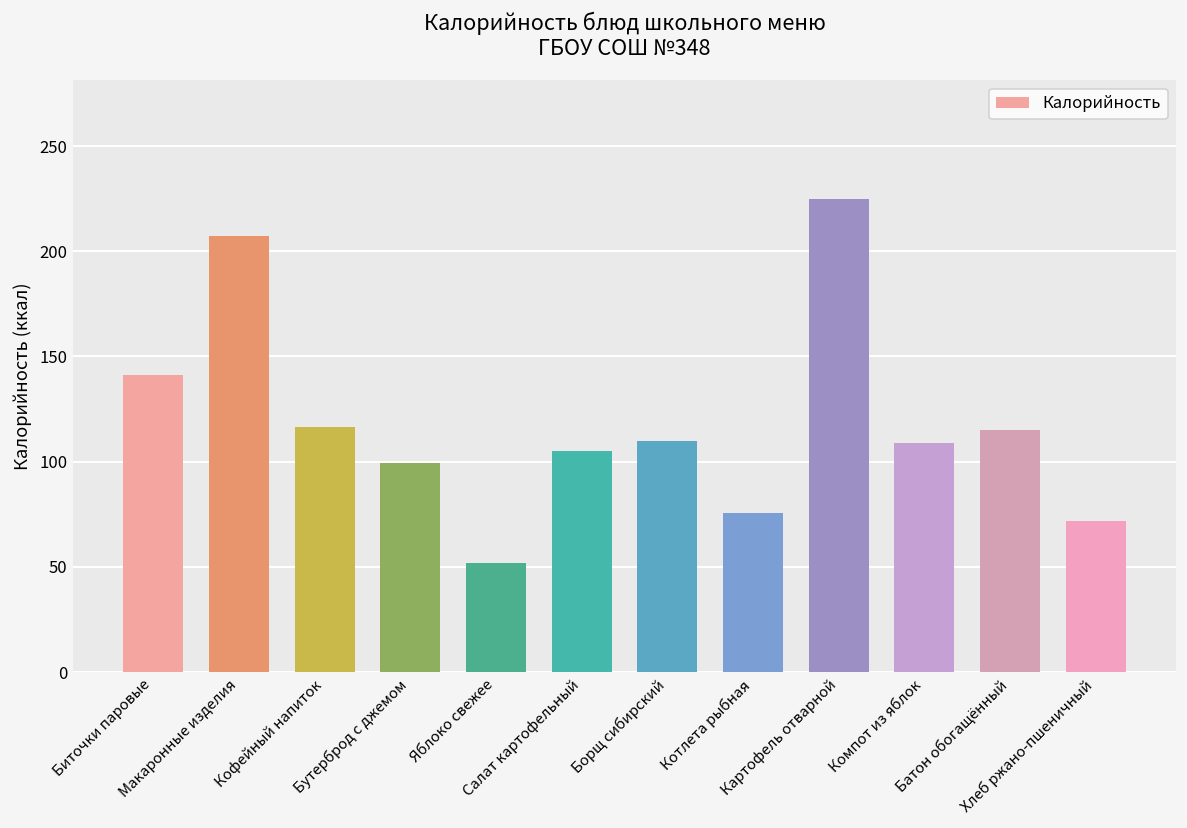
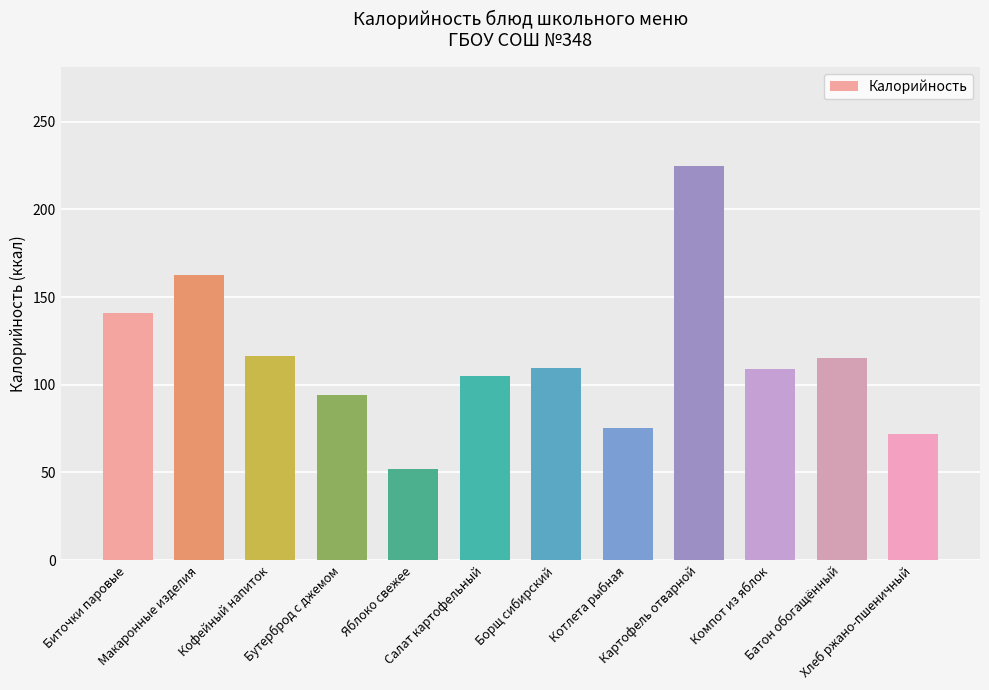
Макаронные изделия: 207 -> 162
Бутерброд с джемом: 99 -> 94
